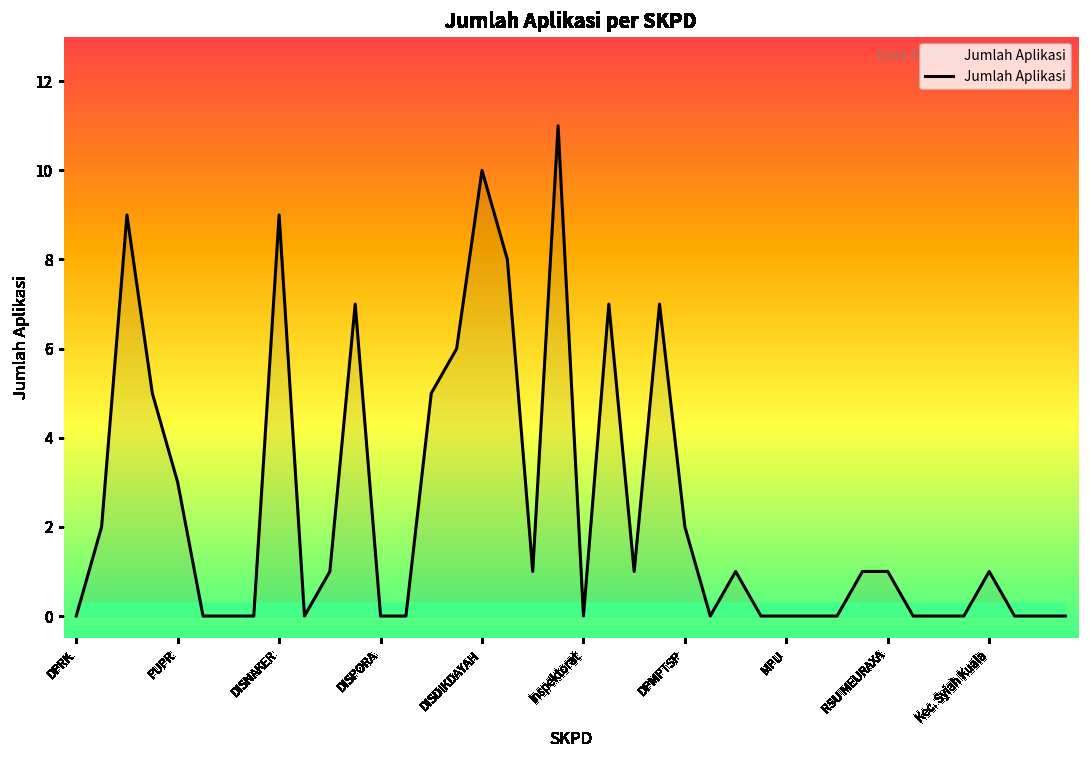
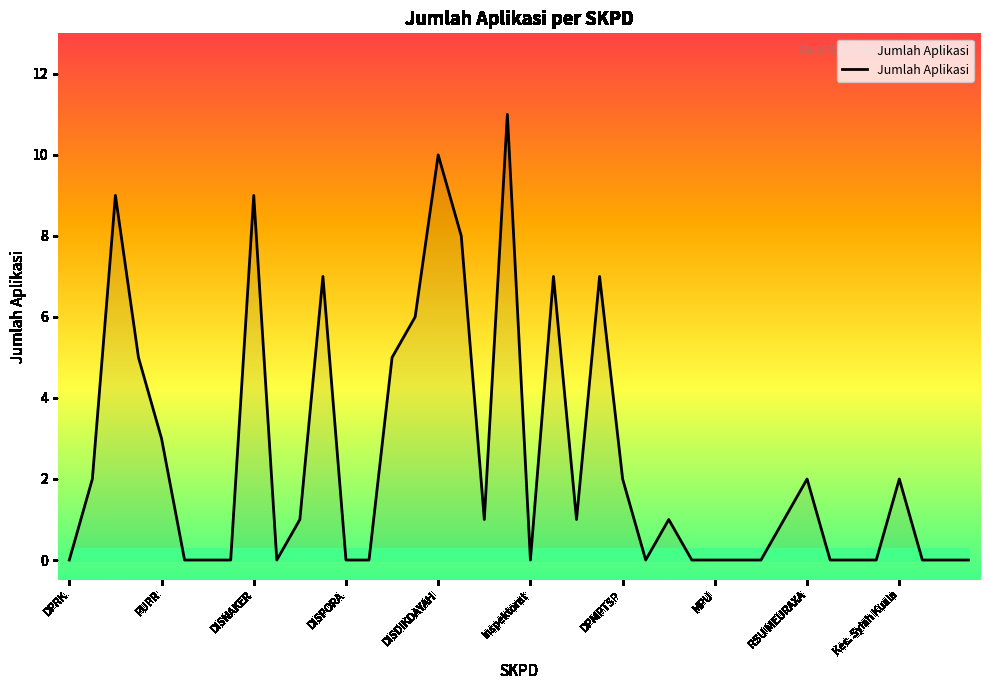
Jumlah Aplikasi, RSU MEURAXA: 1 -> 2
Jumlah Aplikasi, Kec. Syiah Kuala: 1 -> 2
